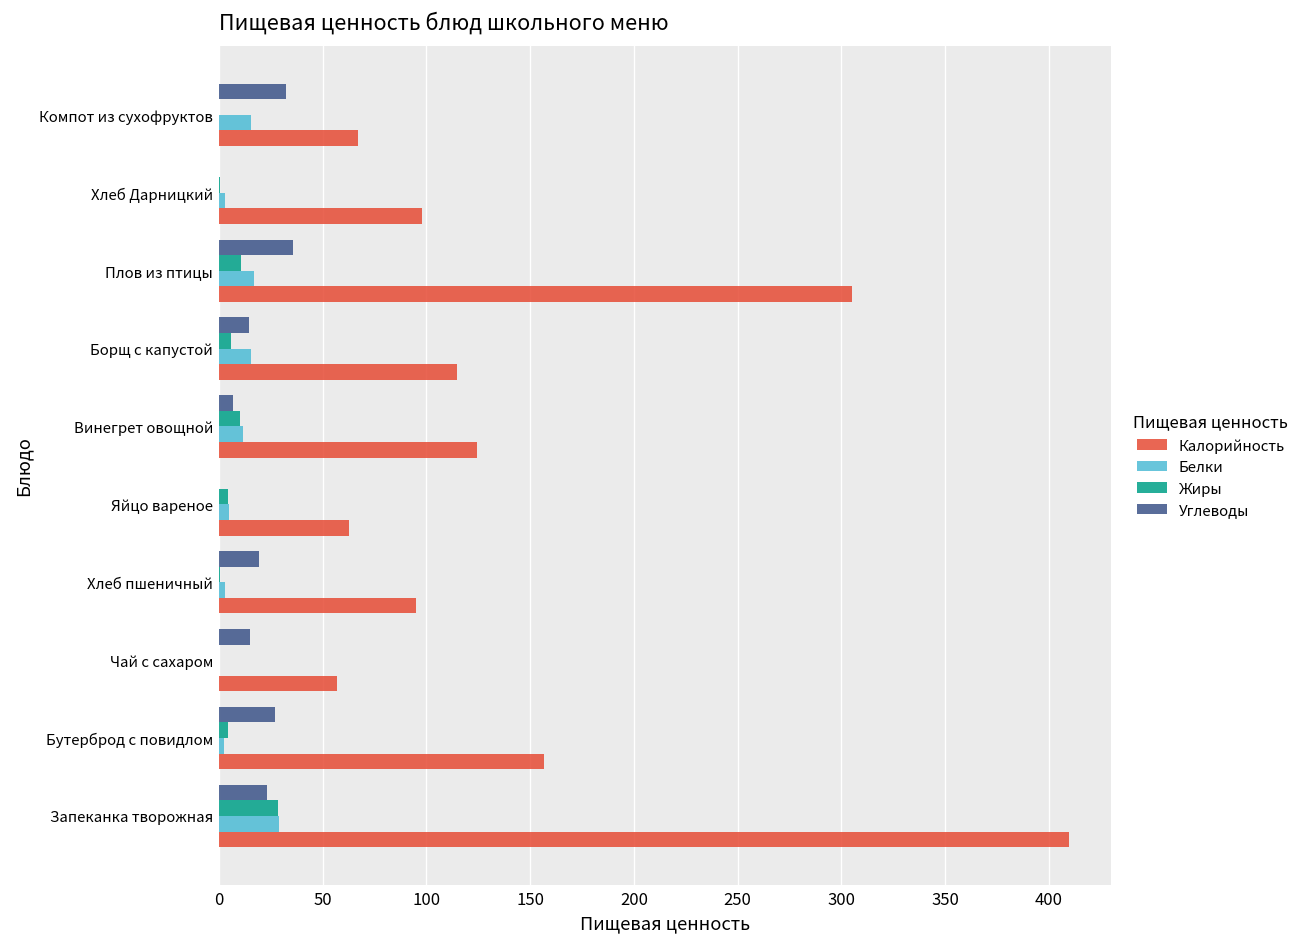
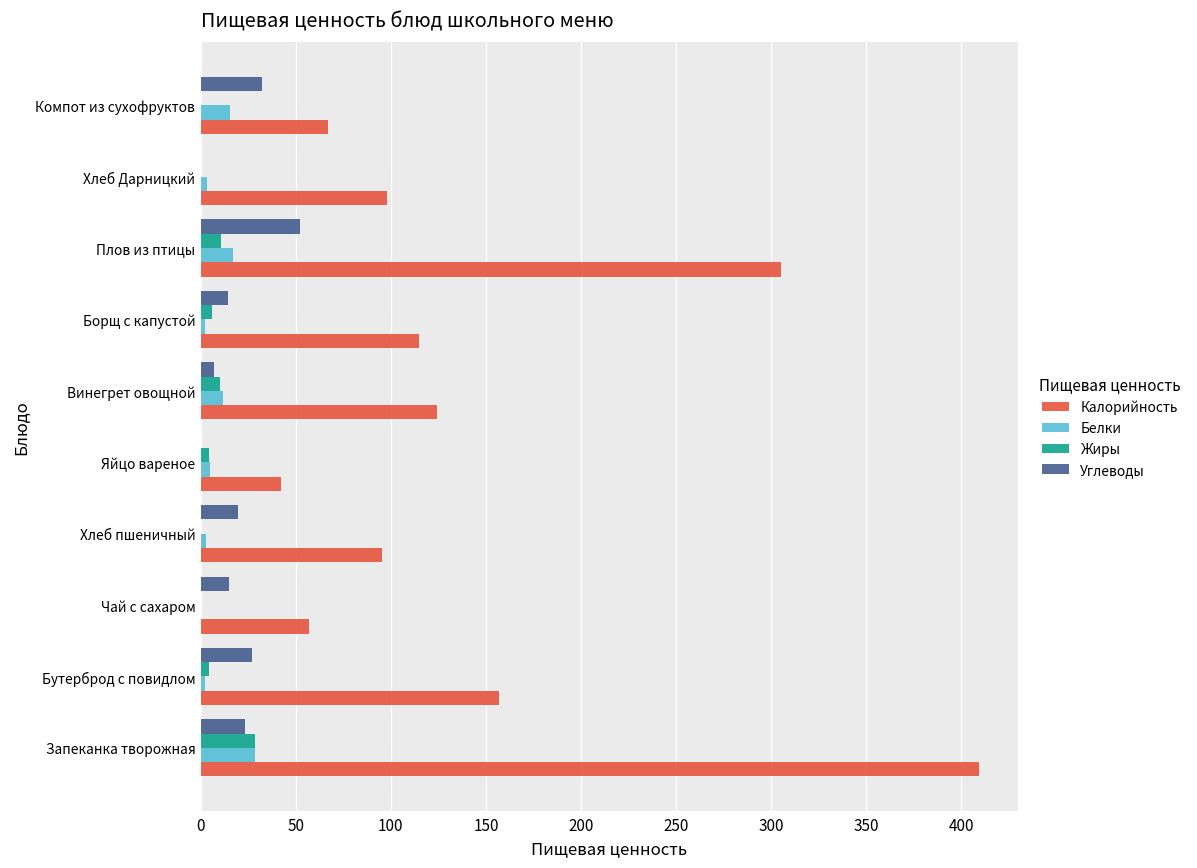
Углеводы, Плов из птицы: 36 -> 52
Белки, Борщ с капустой: 15 -> 2
Калорийность, Яйцо вареное: 63 -> 42
